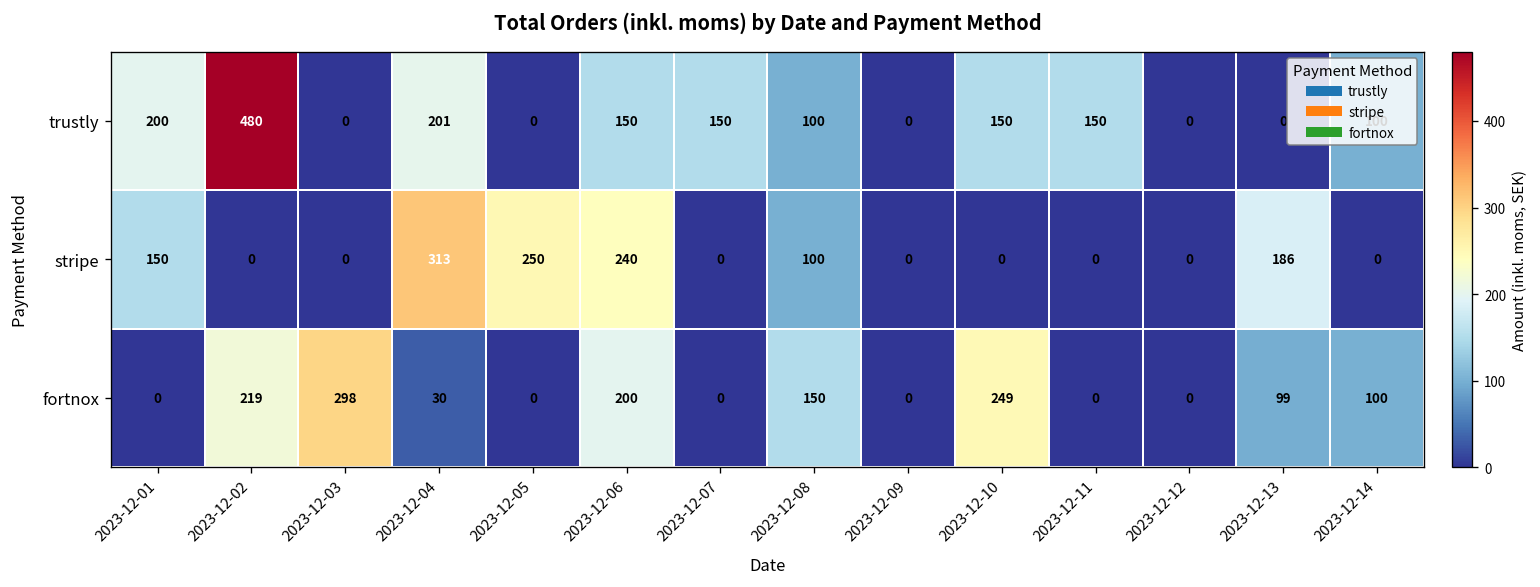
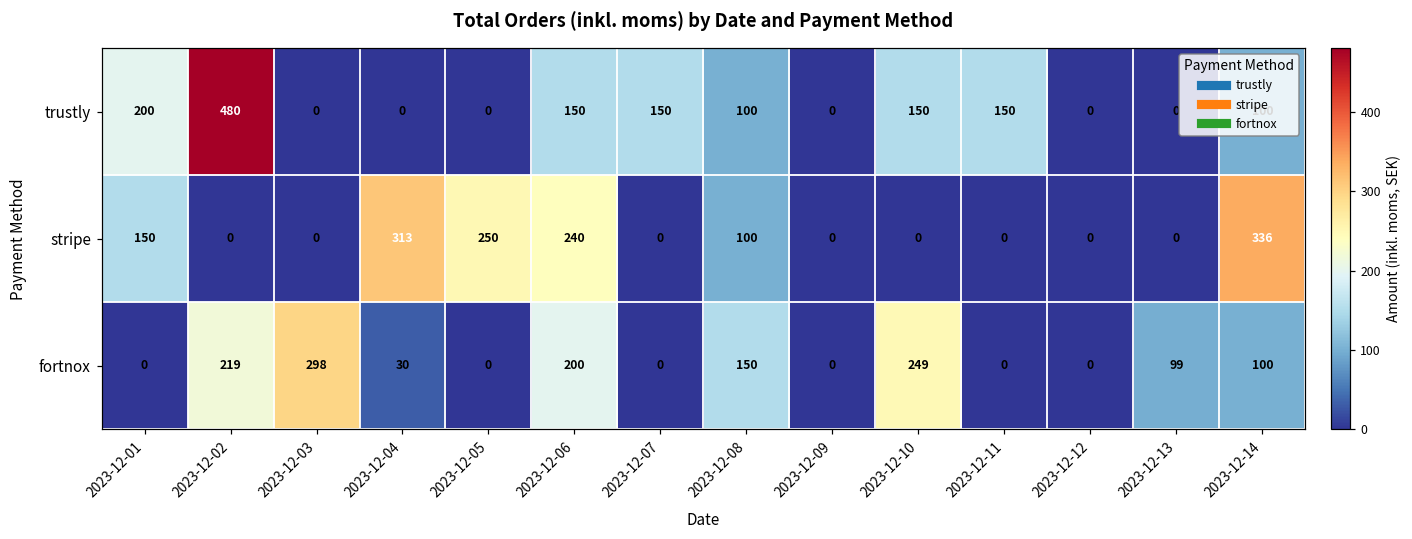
trustly, 2023-12-04: 201 -> 0
stripe, 2023-12-13: 186 -> 0
stripe, 2023-12-14: 0 -> 336
